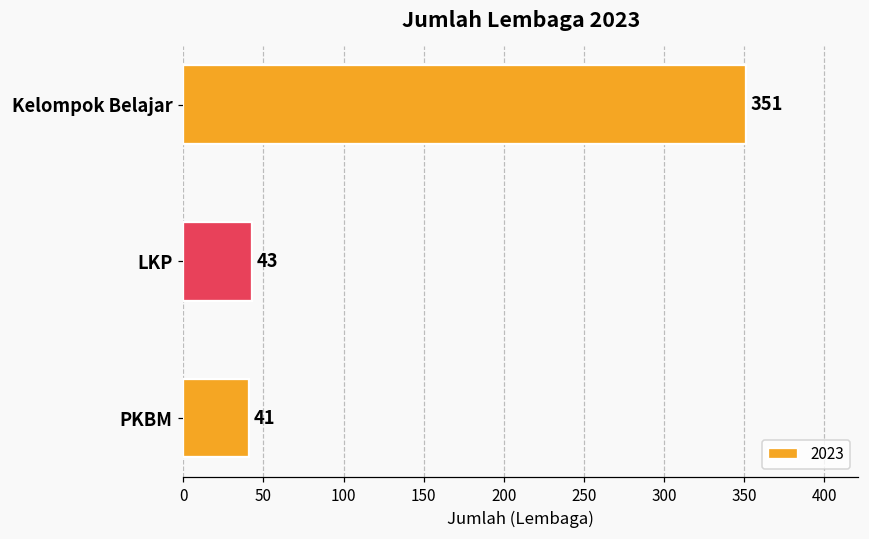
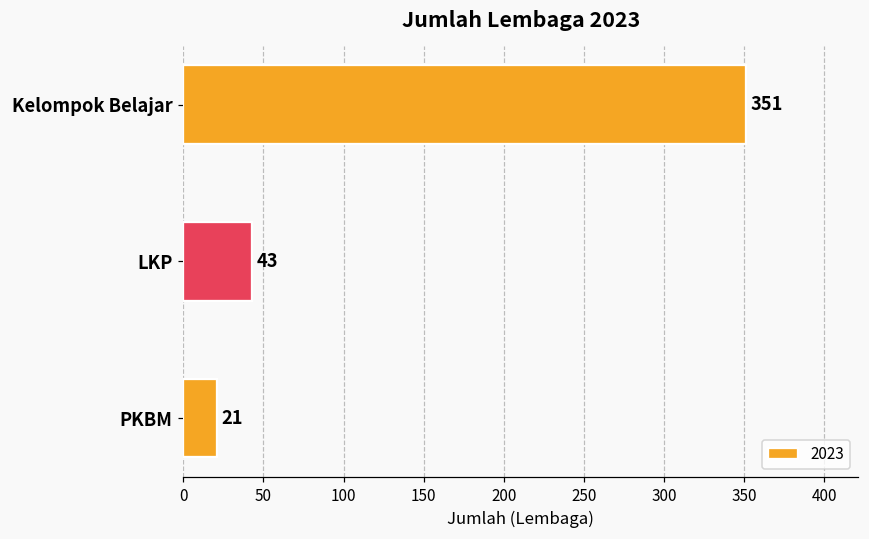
PKBM: 41 -> 21
